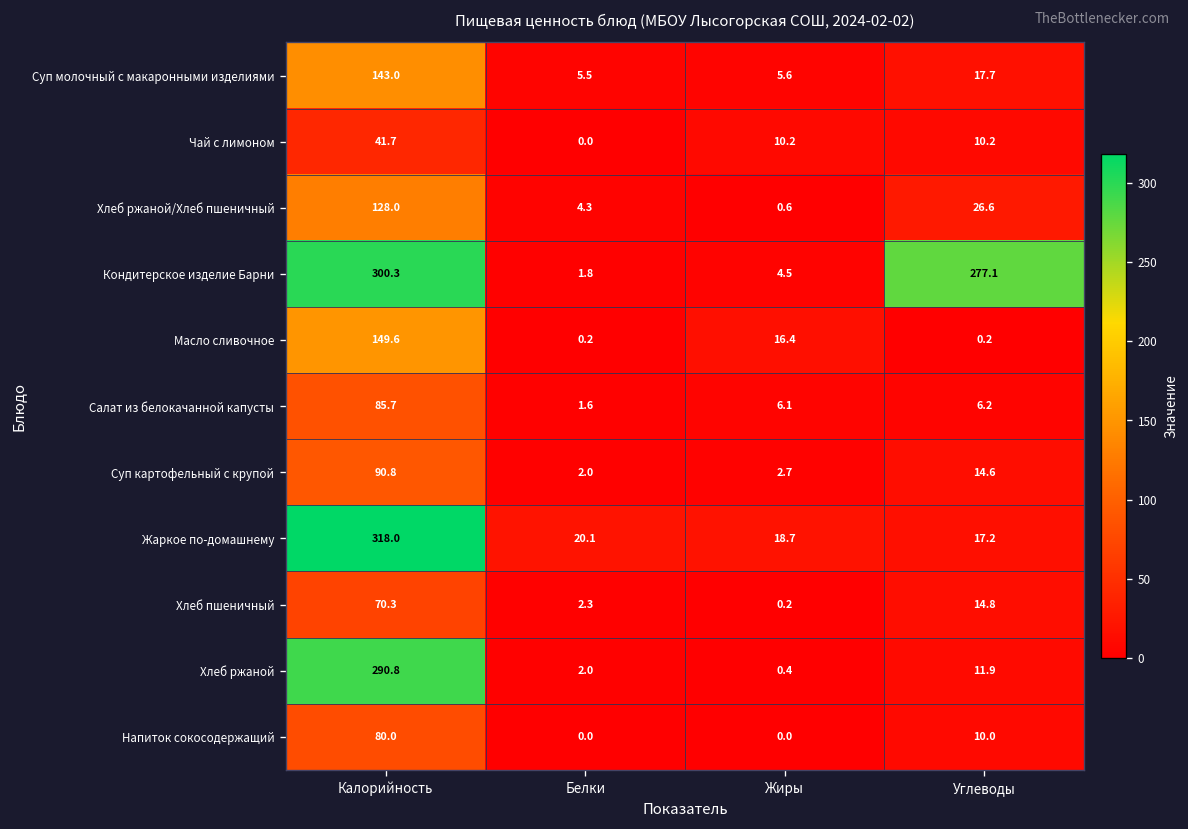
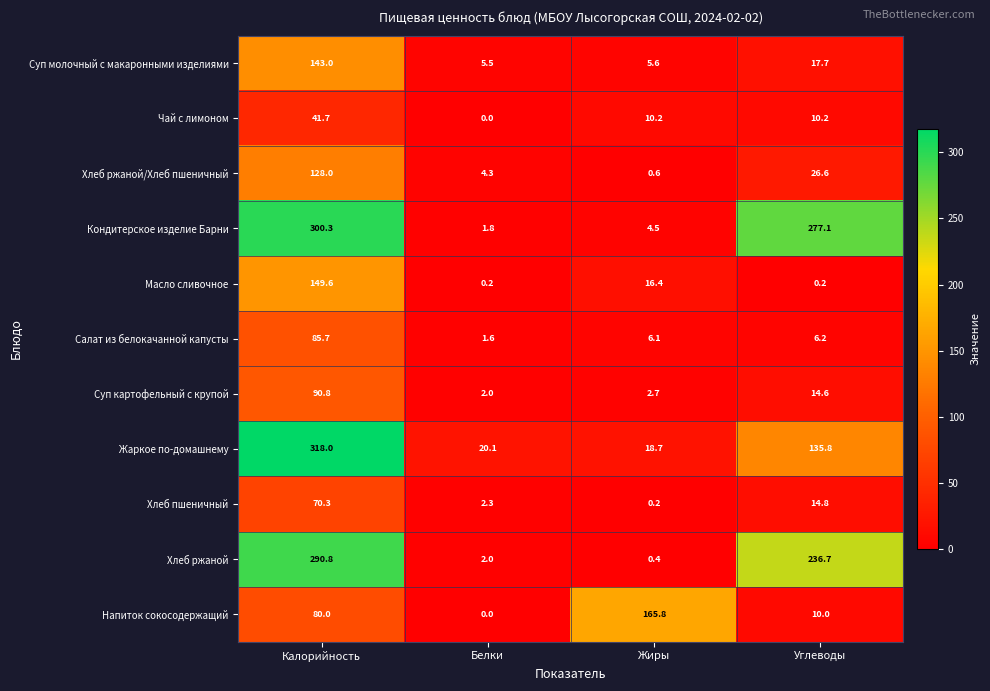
Жаркое по-домашнему, Углеводы: 17.2 -> 135.8
Хлеб ржаной, Углеводы: 11.9 -> 236.7
Напиток сокосодержащий, Жиры: 0.0 -> 165.8
